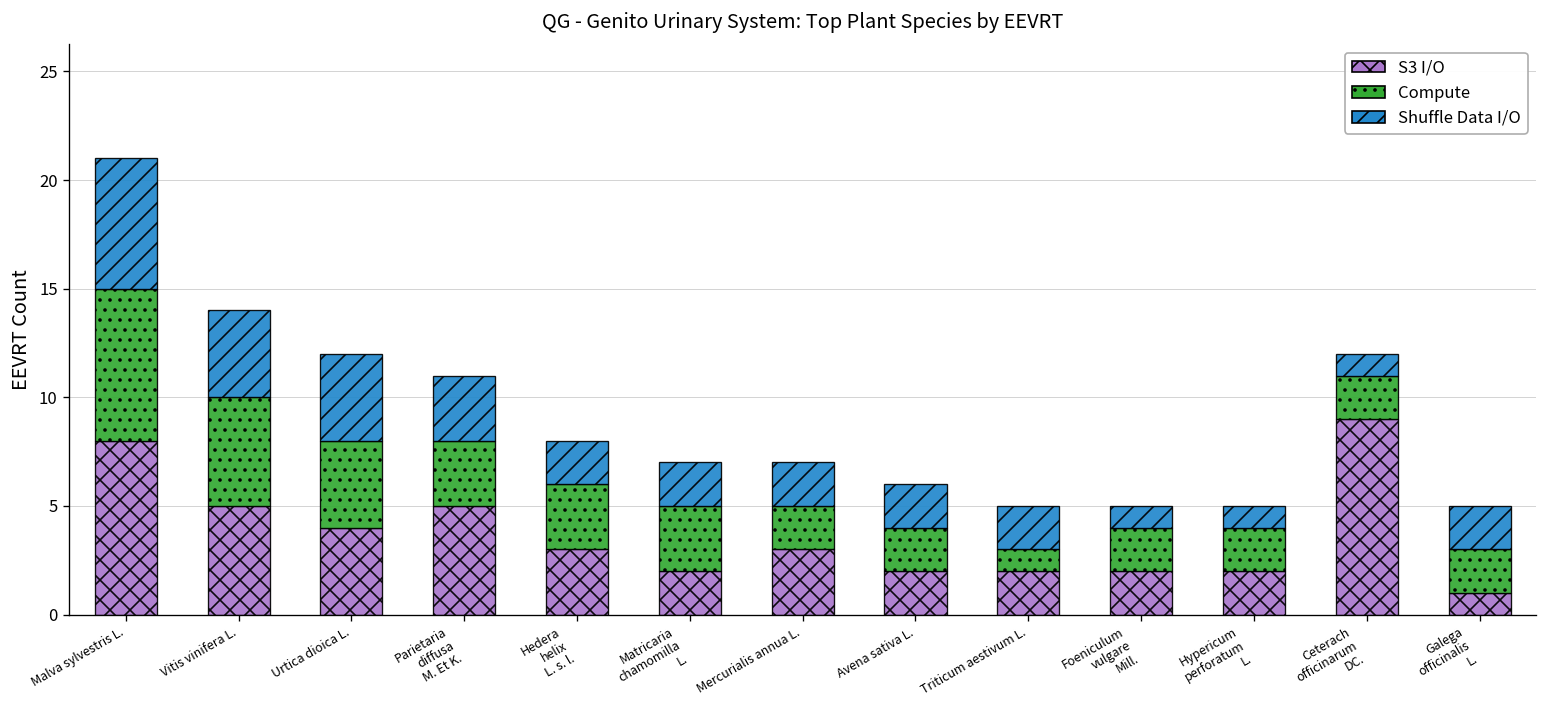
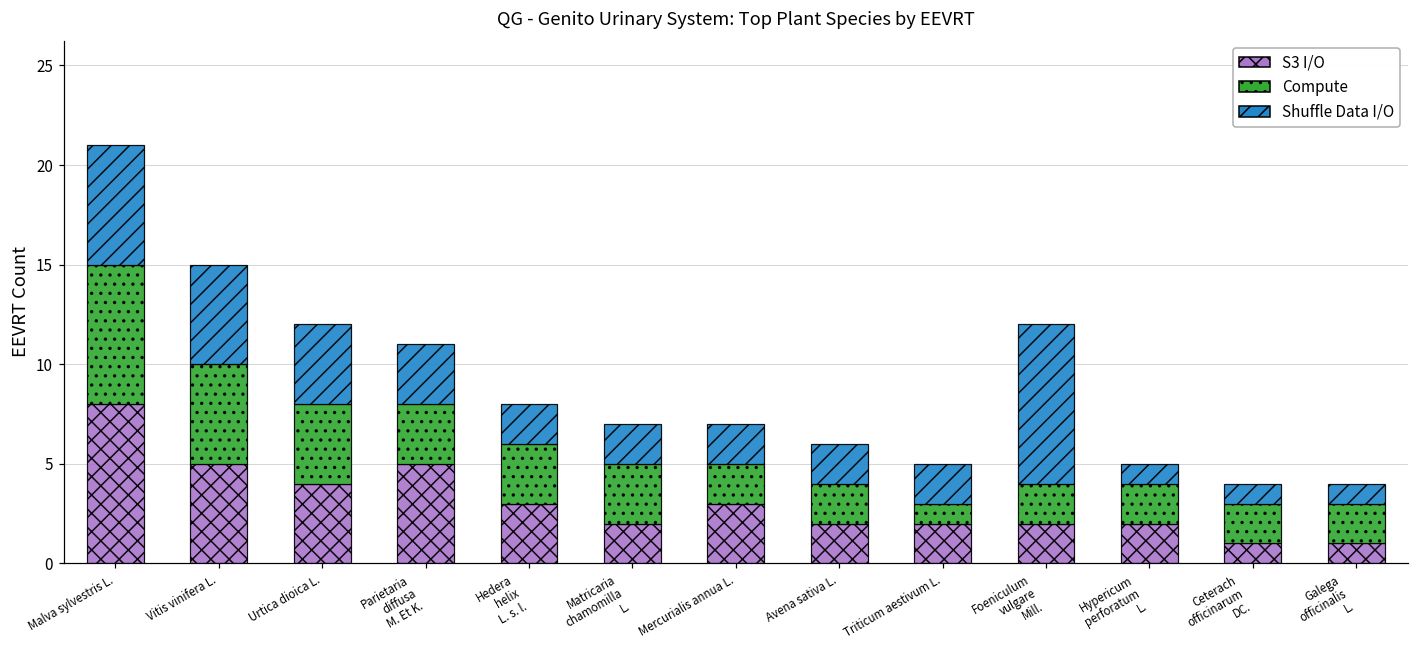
Shuffle Data I/O, Vitis vinifera L.: 4 -> 5
Shuffle Data I/O, Foeniculum vulgare Mill.: 1 -> 8
S3 I/O, Ceterach officinarum DC.: 9 -> 1
Shuffle Data I/O, Galega officinalis L.: 2 -> 1
